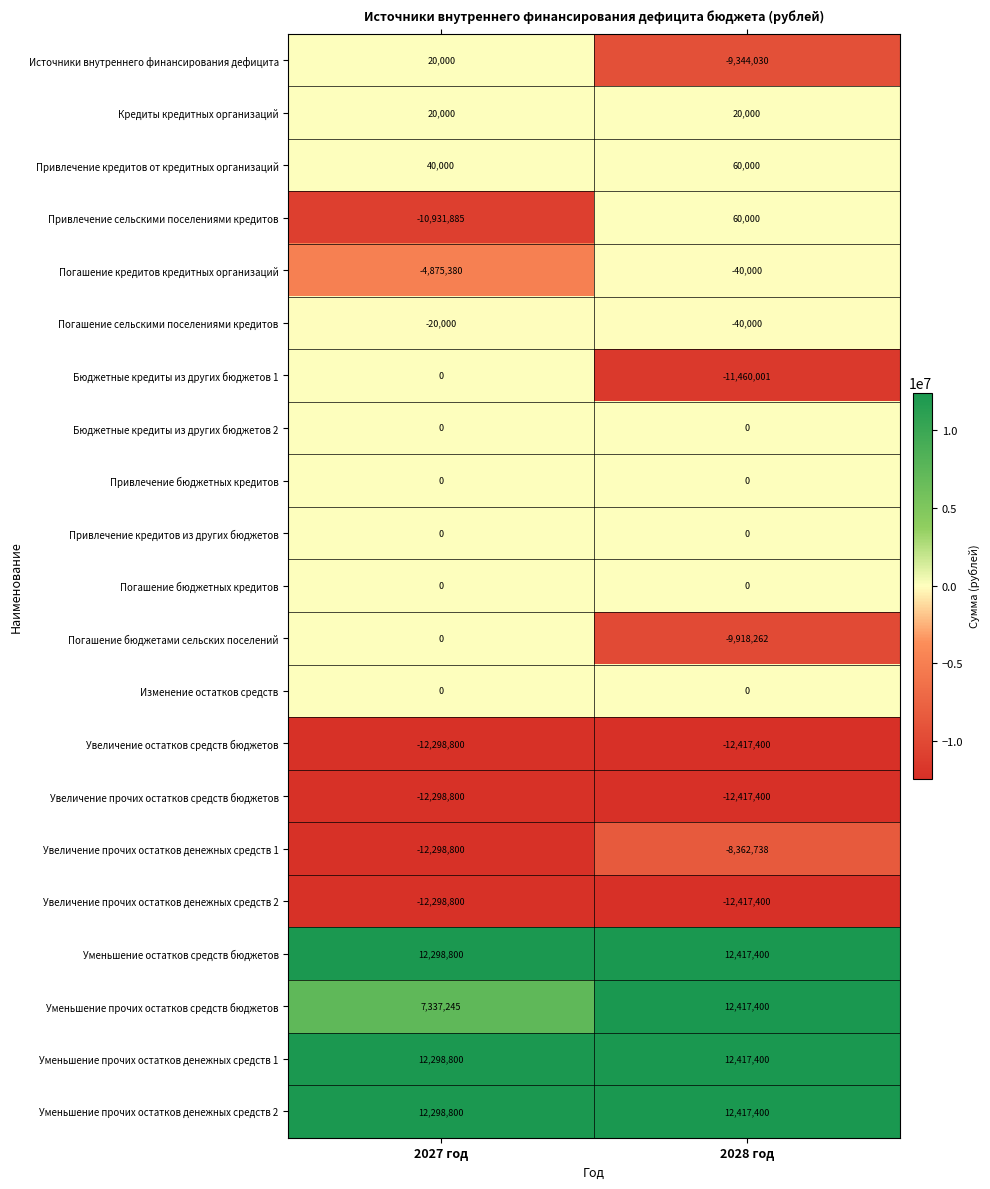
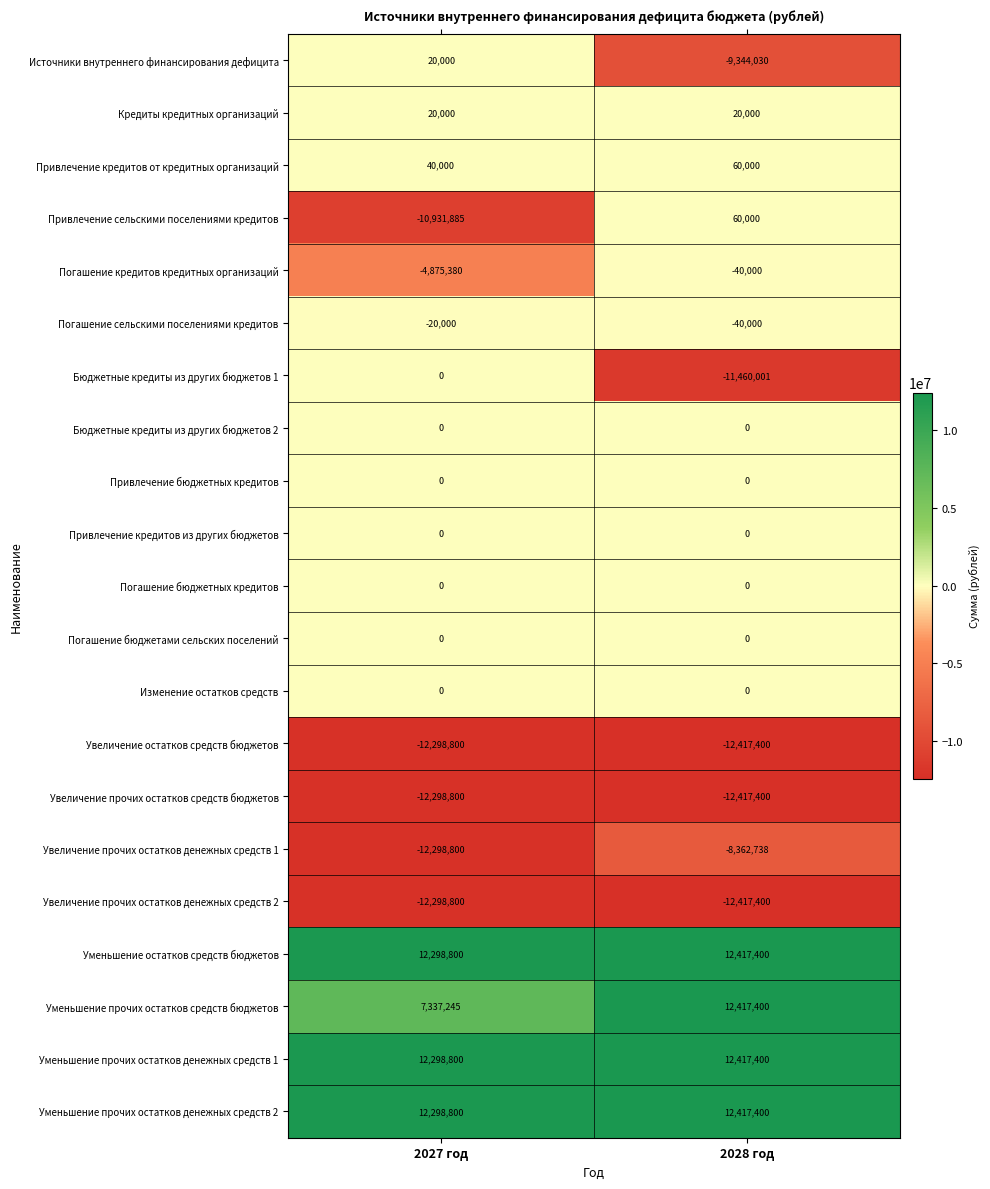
Погашение бюджетами сельских поселений, 2028 год: -9,918,262 -> 0
